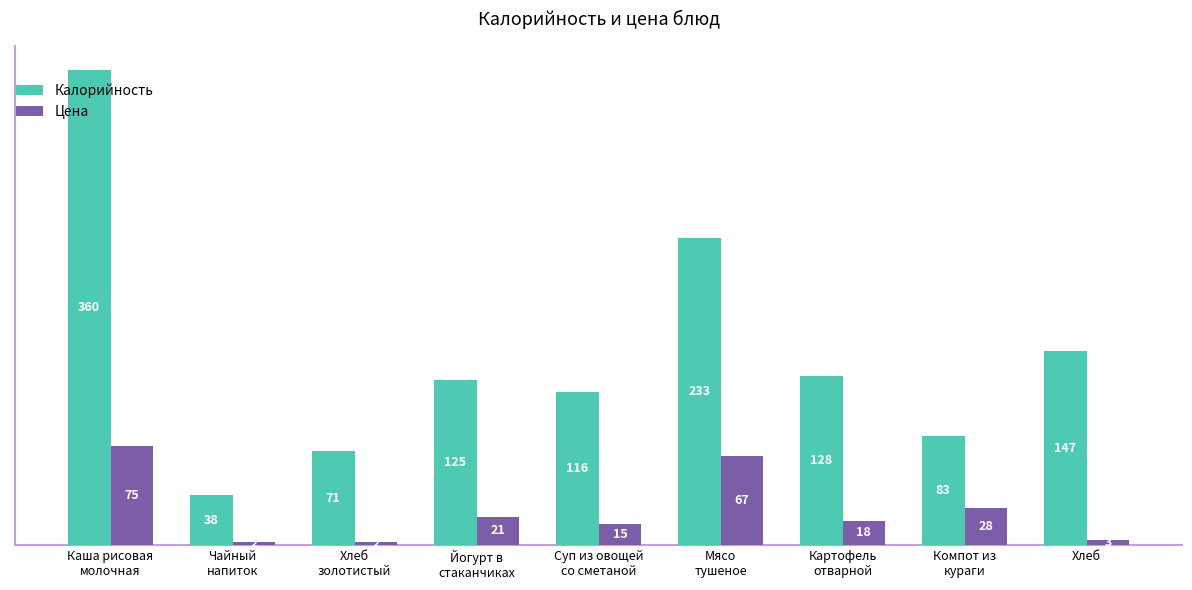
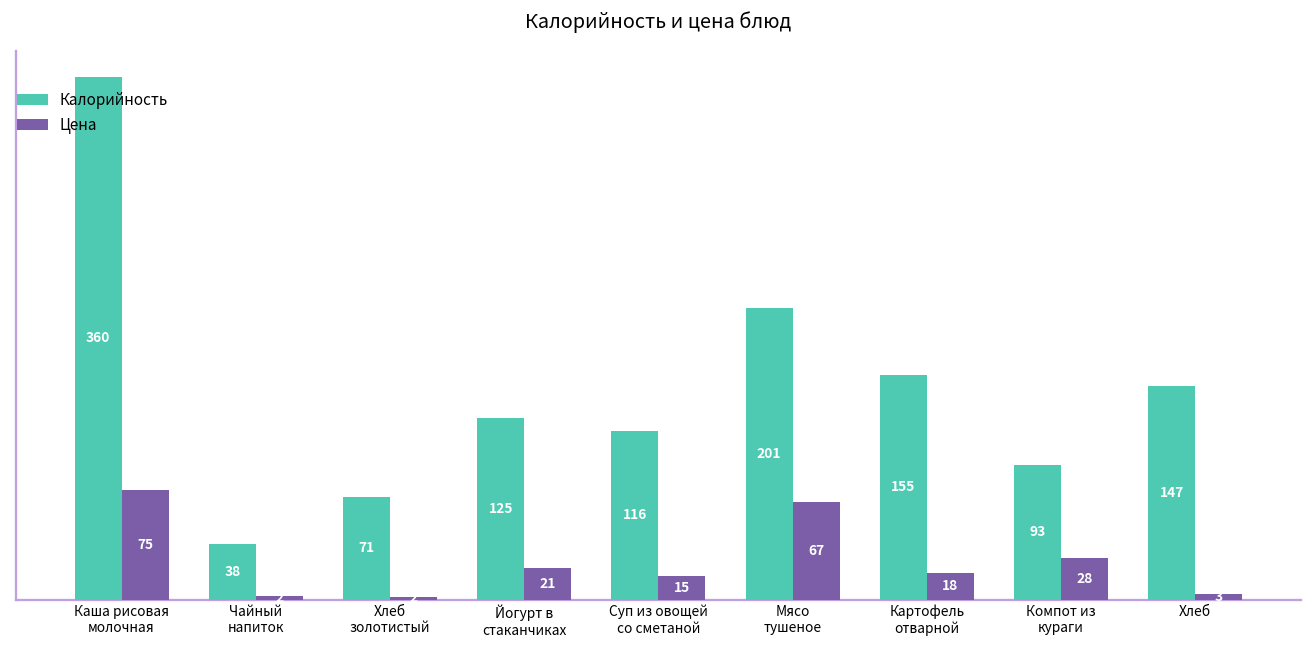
Калорийность, Мясо тушеное: 233 -> 201
Калорийность, Картофель отварной: 128 -> 155
Калорийность, Компот из кураги: 83 -> 93
